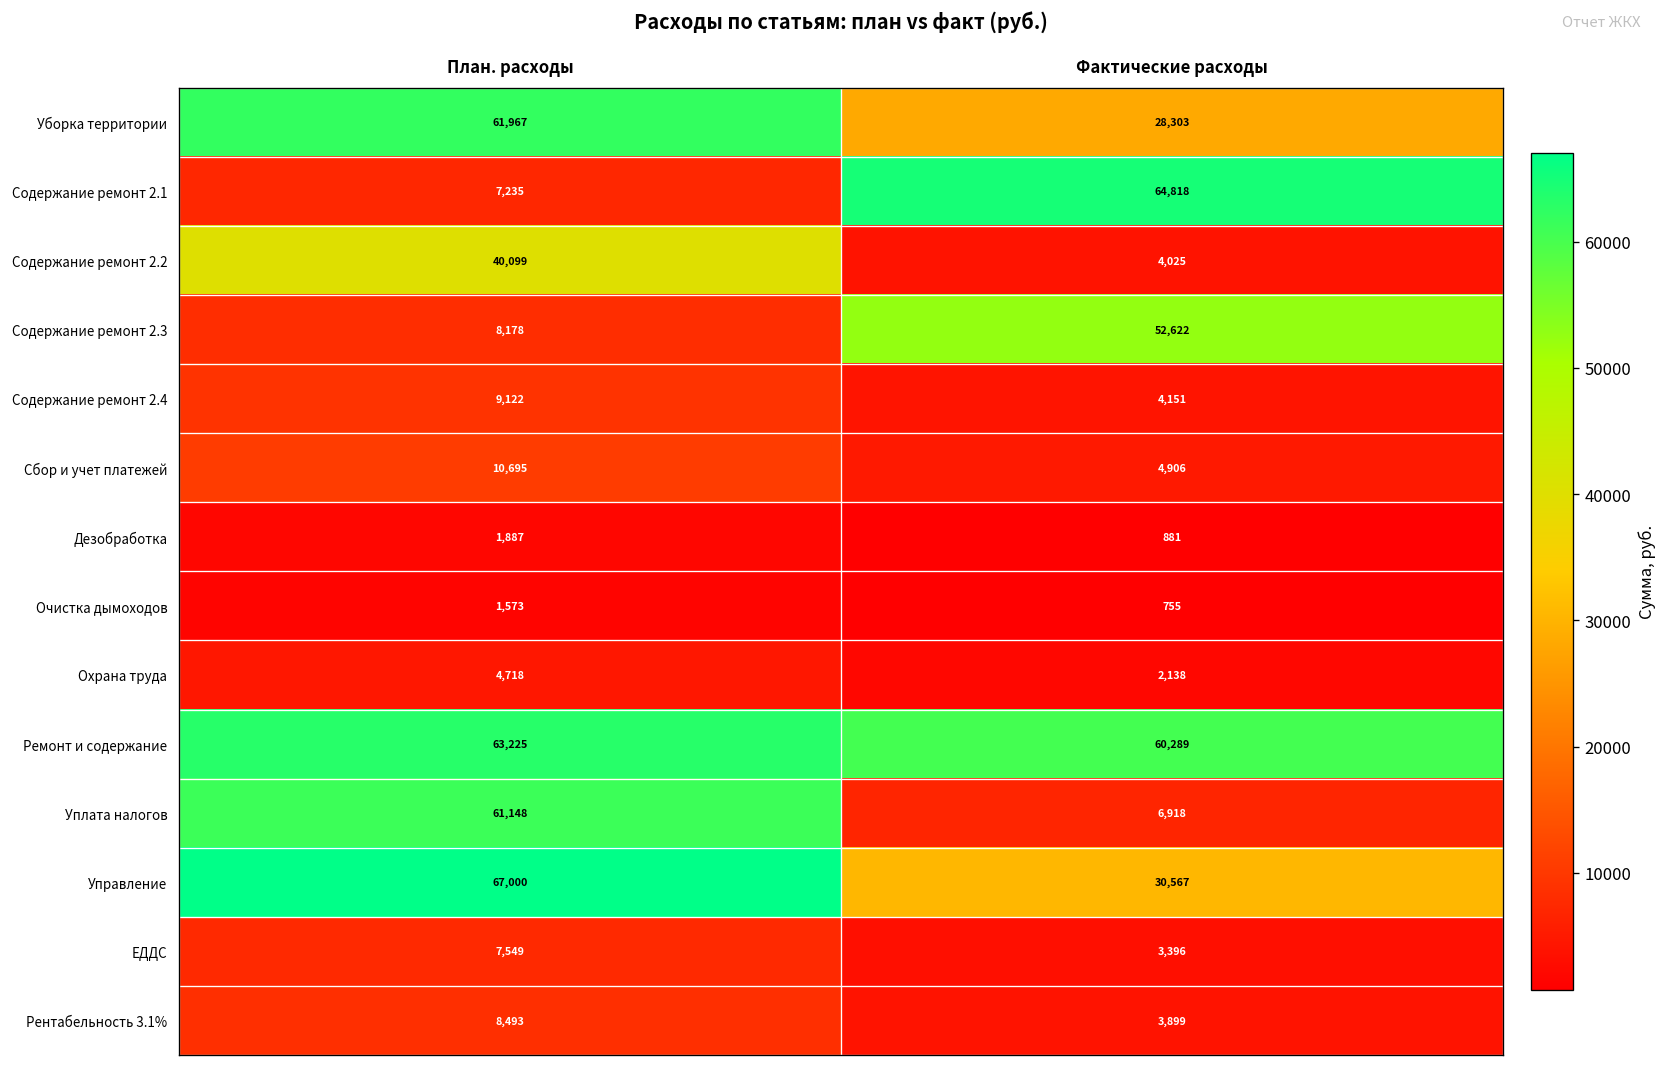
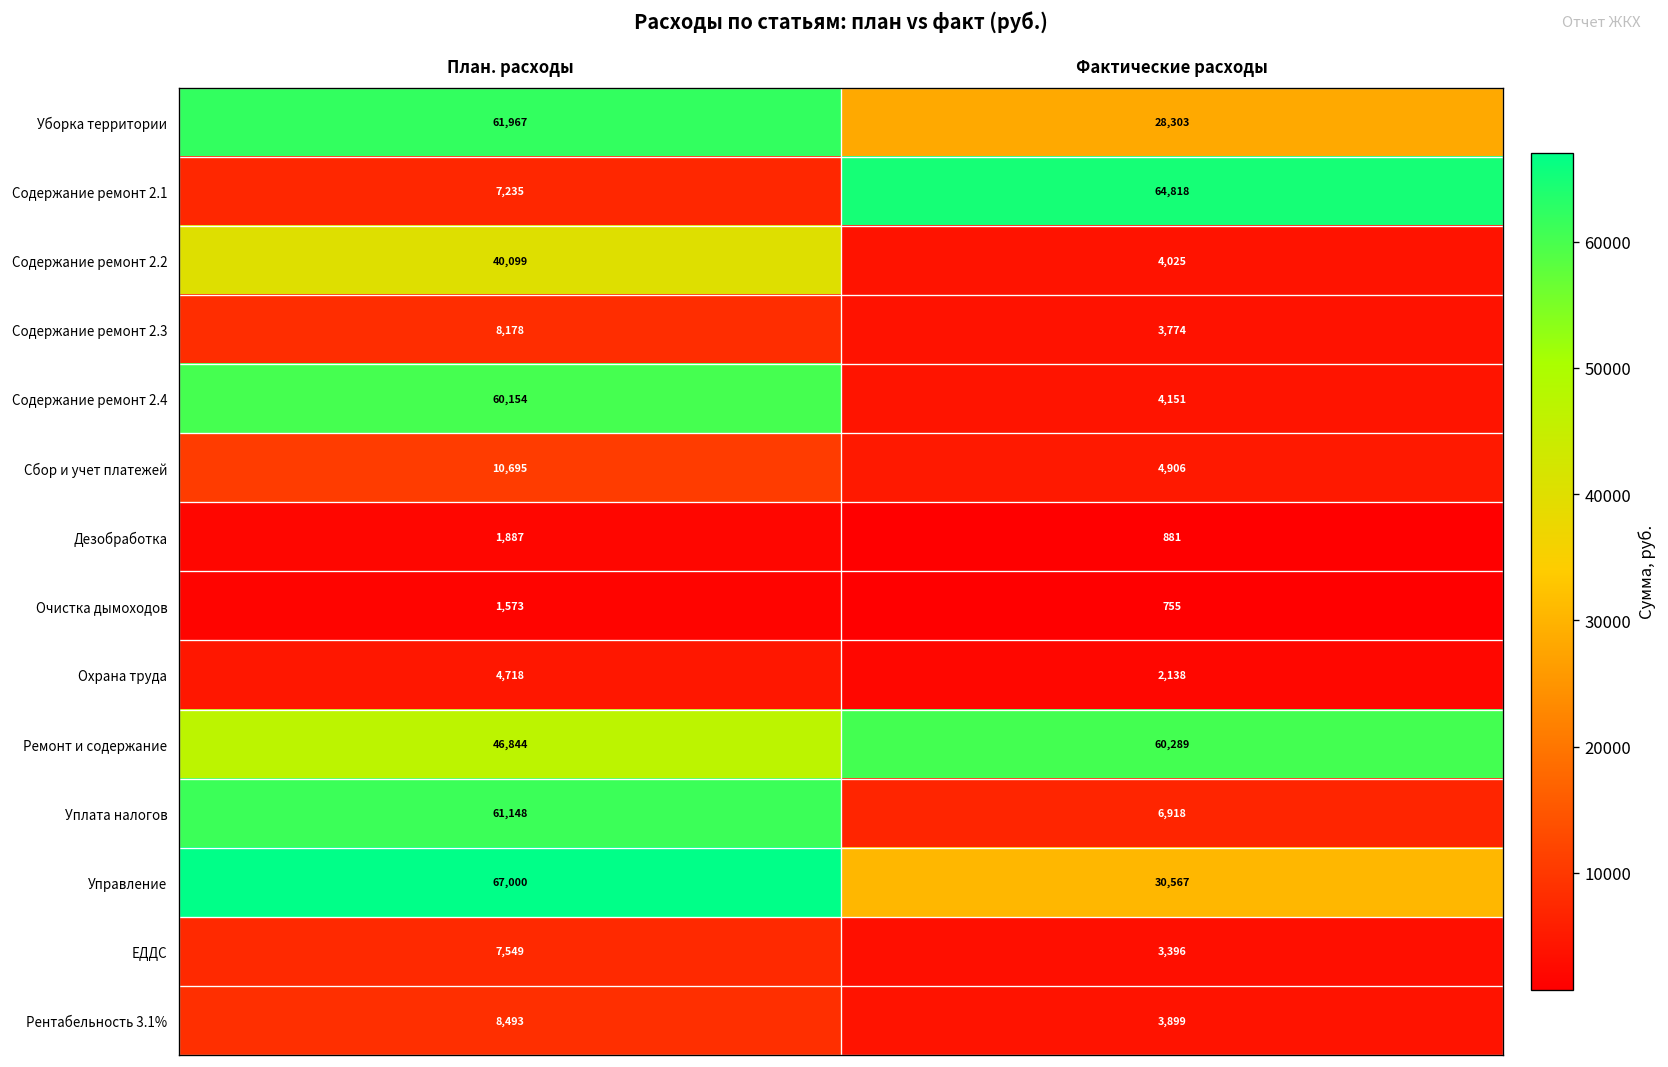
Содержание ремонт 2.3, Фактические расходы: 52,622 -> 3,774
Содержание ремонт 2.4, План. расходы: 9,122 -> 60,154
Ремонт и содержание, План. расходы: 63,225 -> 46,844
